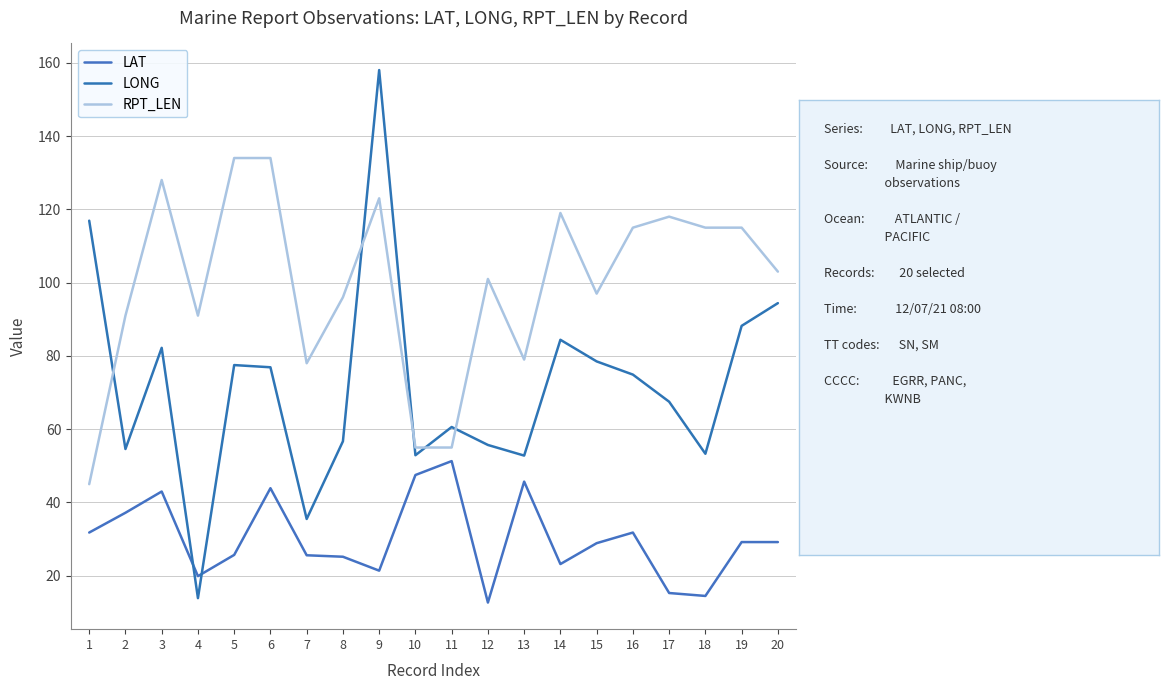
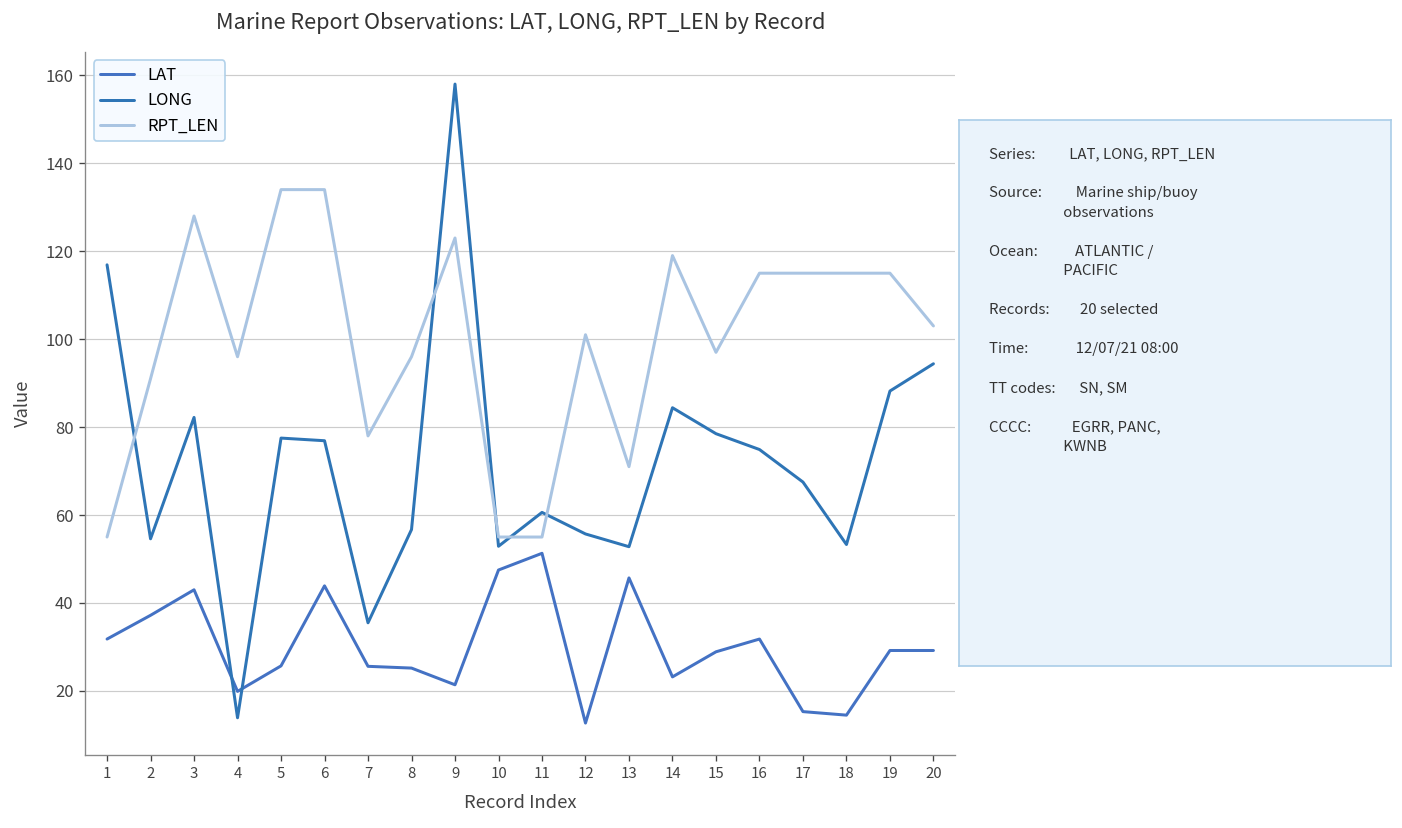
RPT_LEN, 1: 45 -> 55
RPT_LEN, 4: 91 -> 96
RPT_LEN, 13: 79 -> 71
RPT_LEN, 17: 118 -> 115
